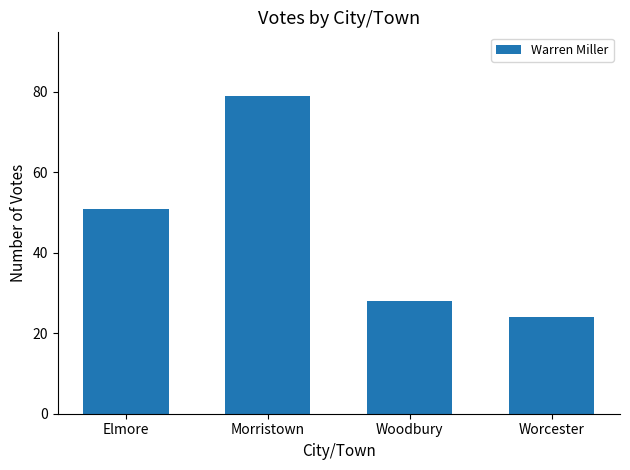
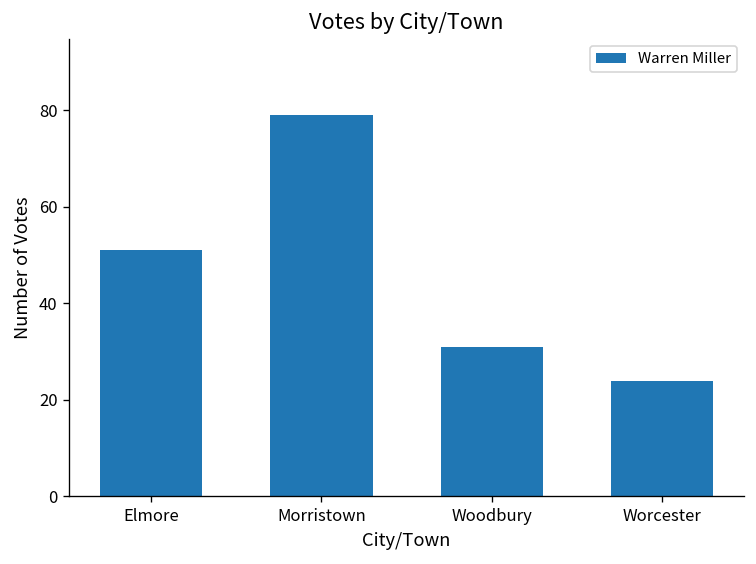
Woodbury: 28 -> 31
